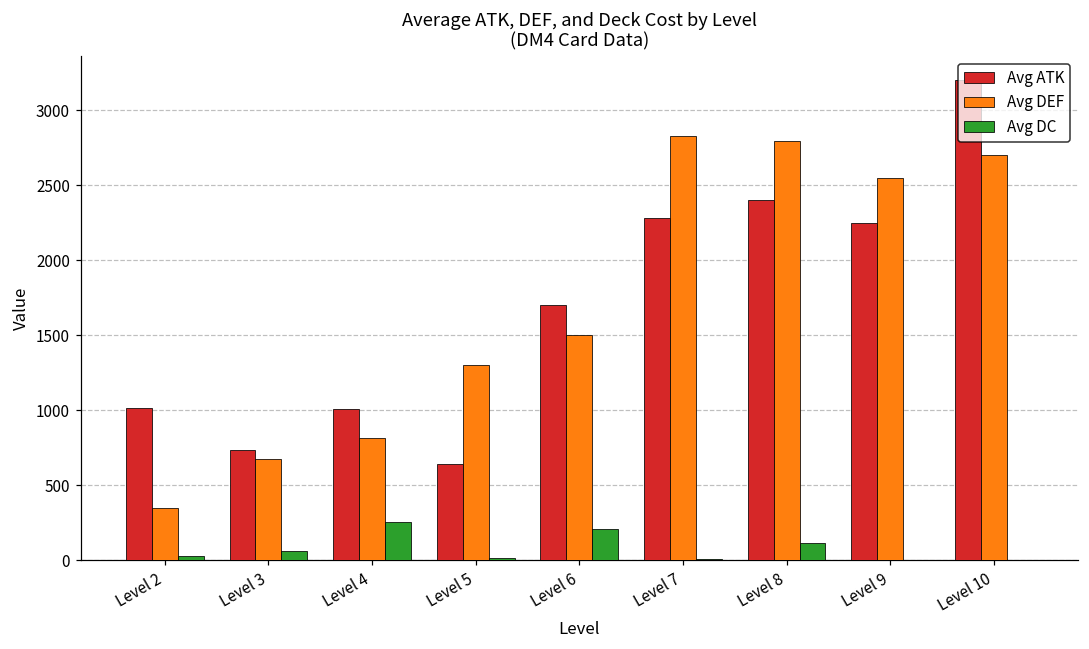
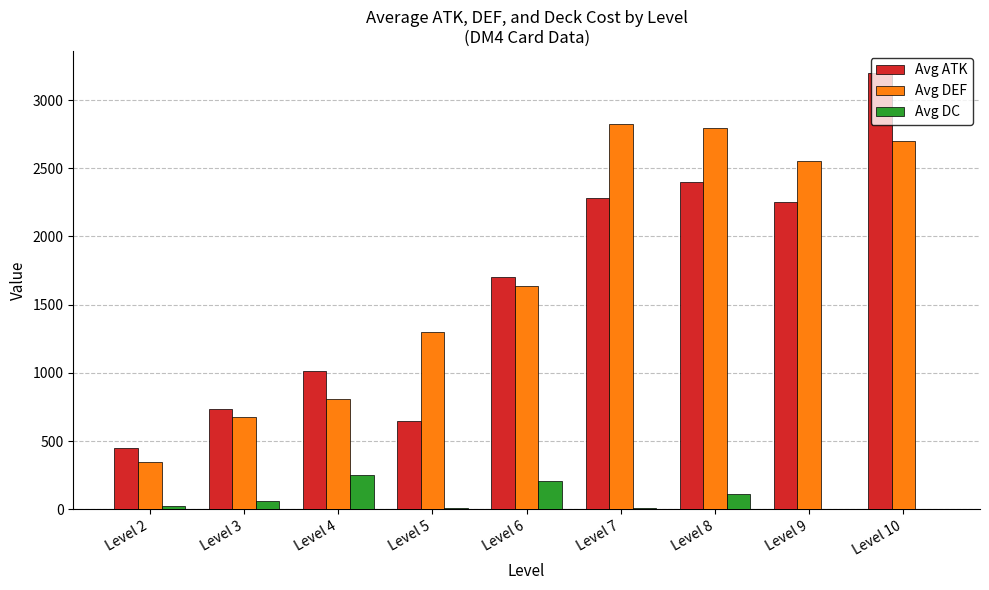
Avg ATK, Level 2: 1010 -> 450
Avg DEF, Level 6: 1500 -> 1630
